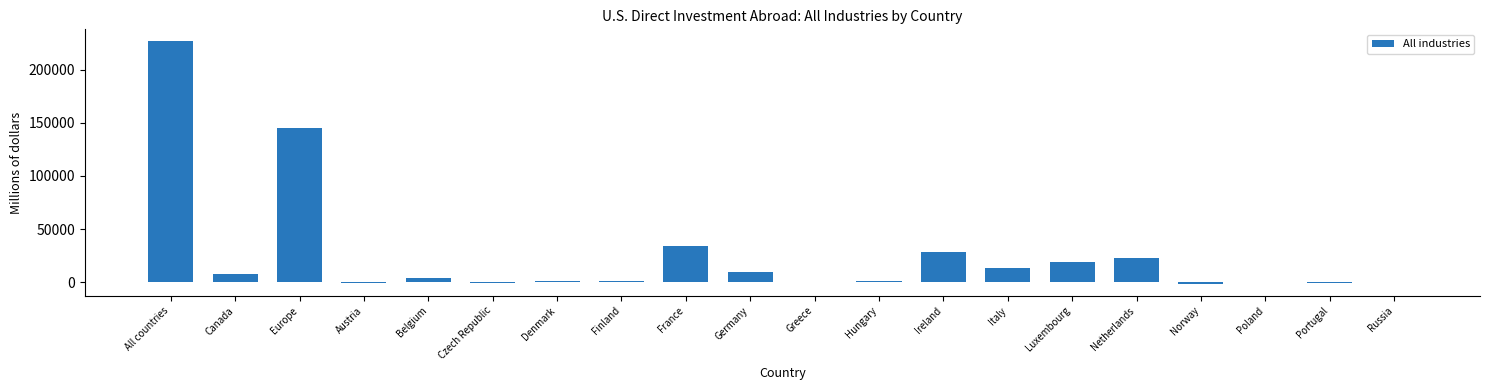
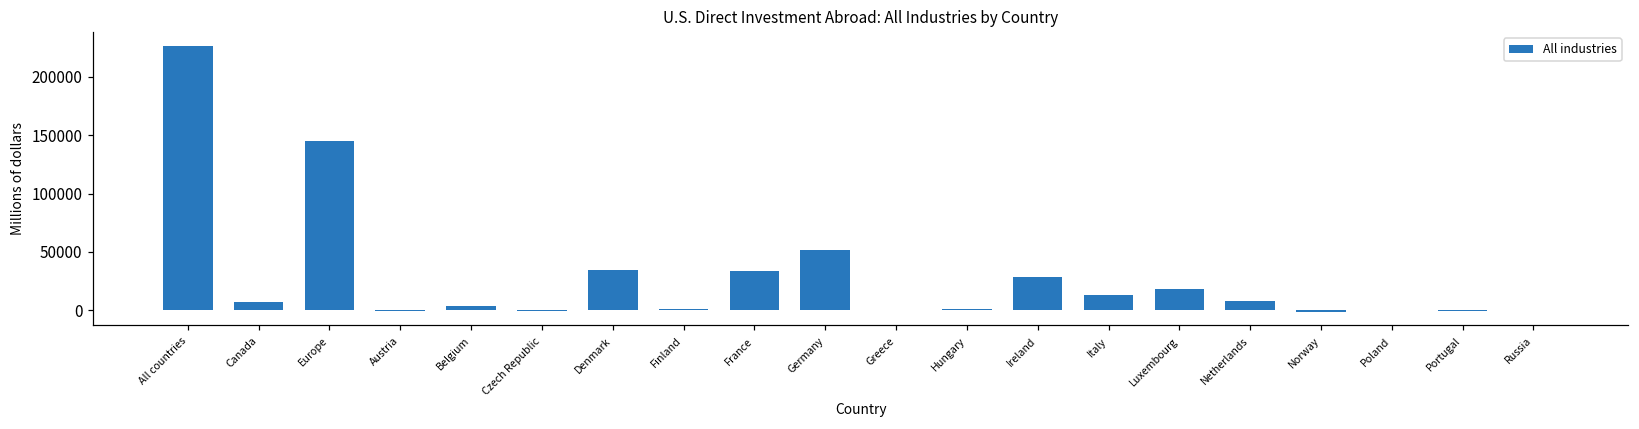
Denmark: 1000 -> 34000
Germany: 9000 -> 51000
Netherlands: 23000 -> 8000
